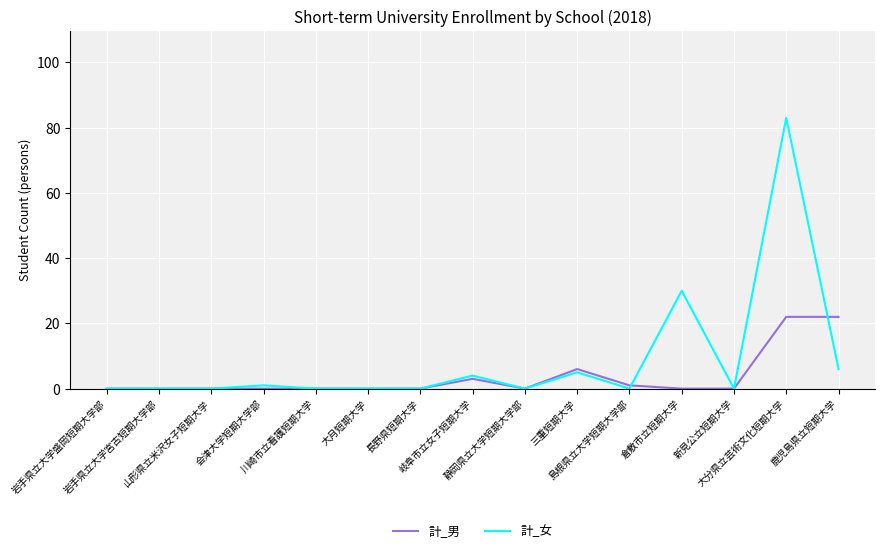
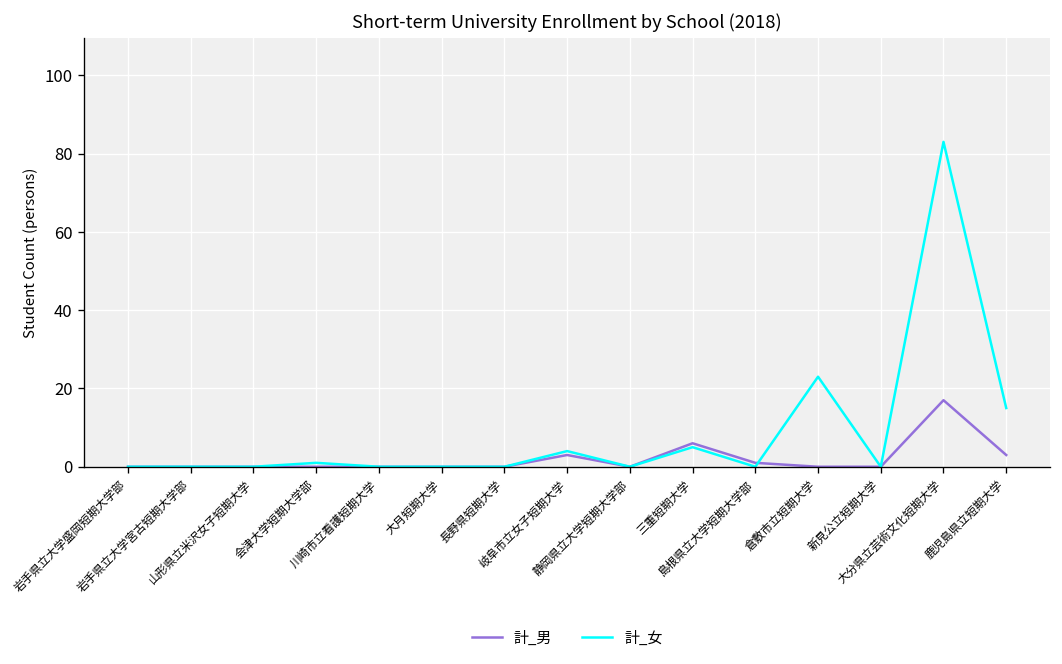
計_女, 倉敷市立短期大学: 30 -> 23
計_男, 大分県立芸術文化短期大学: 22 -> 17
計_男, 鹿児島県立短期大学: 22 -> 3
計_女, 鹿児島県立短期大学: 6 -> 15
